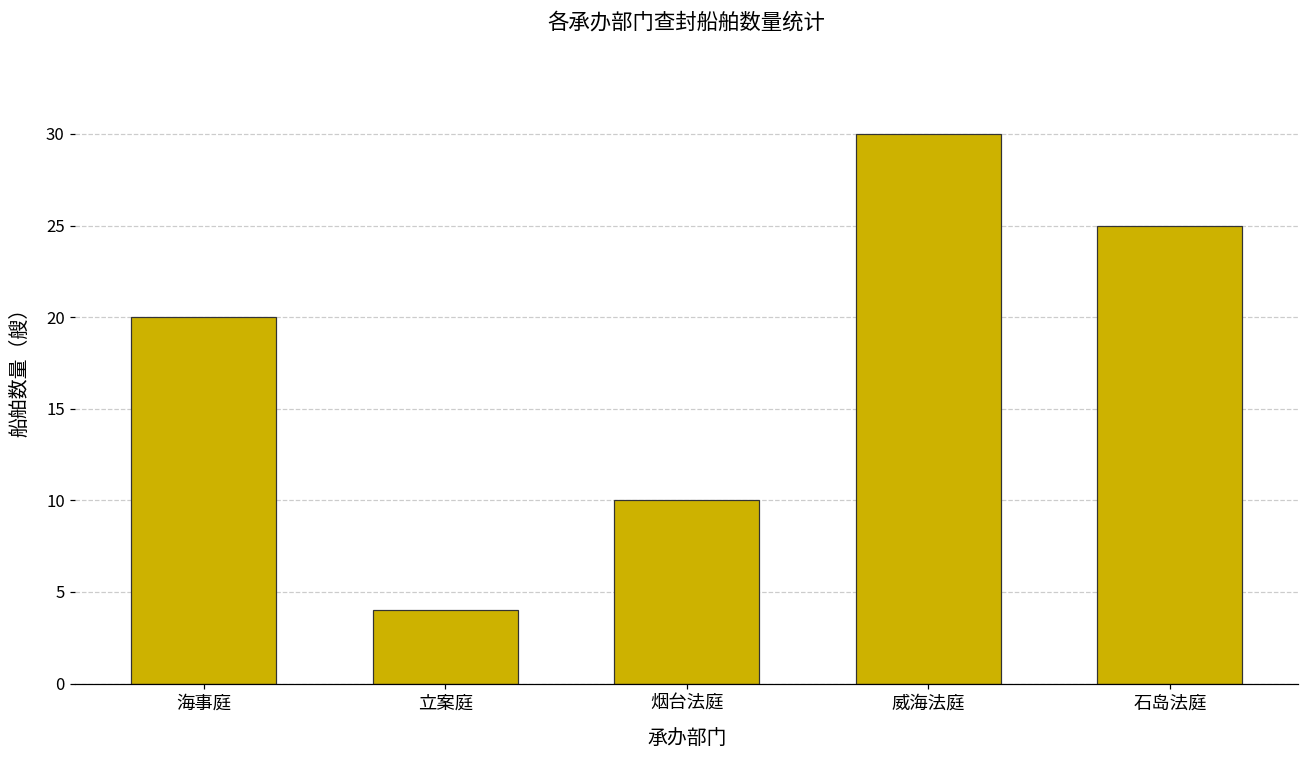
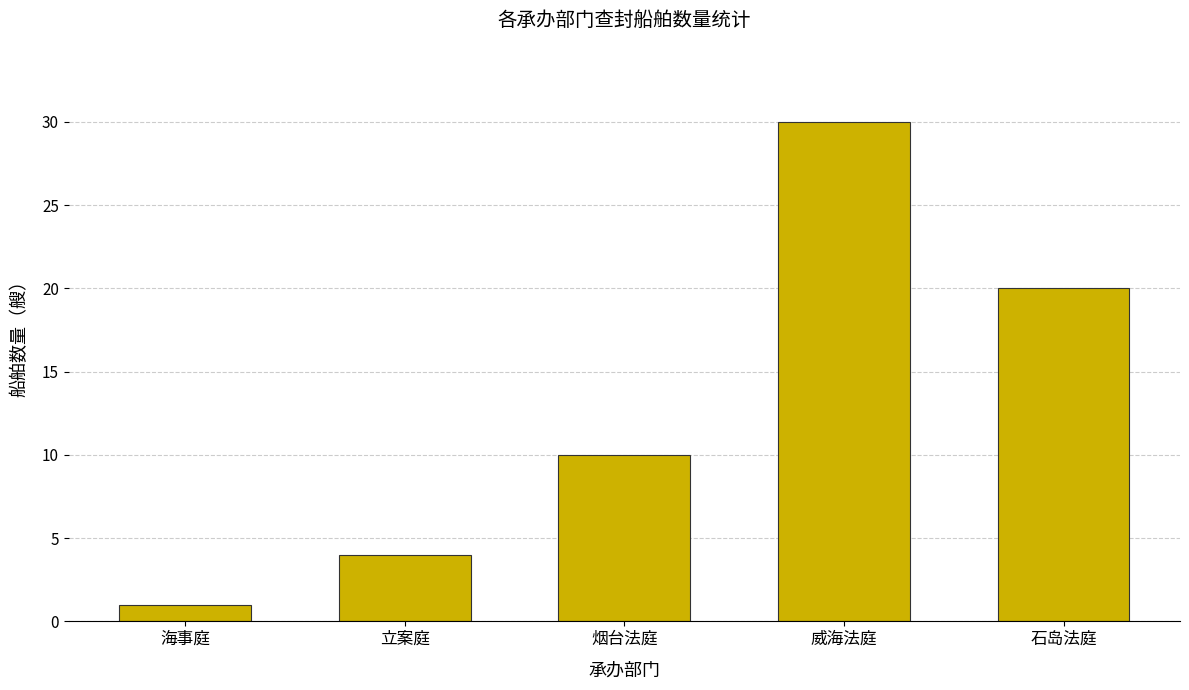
海事庭: 20 -> 1
石岛法庭: 25 -> 20
